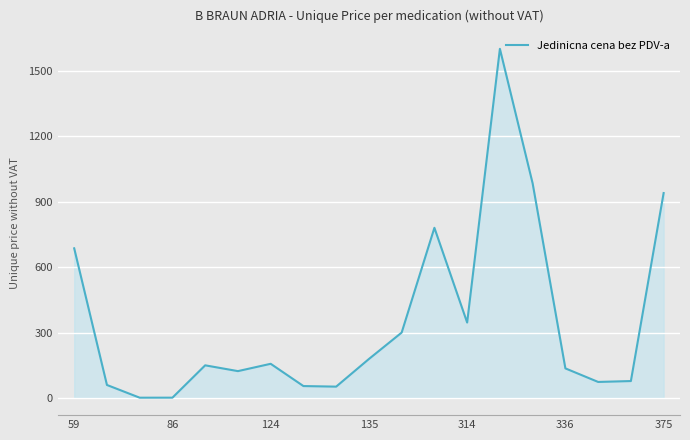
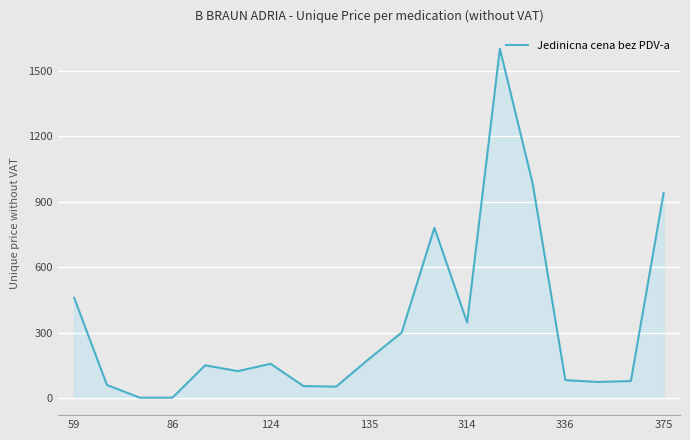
59: 690 -> 460
336: 140 -> 80
